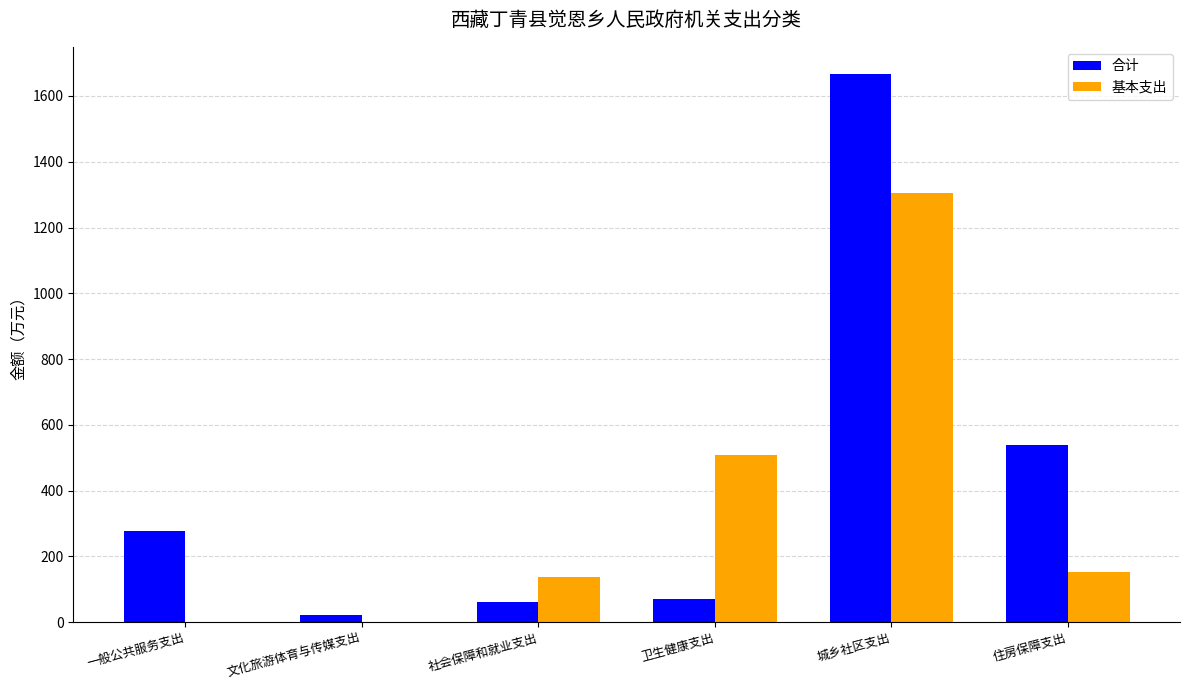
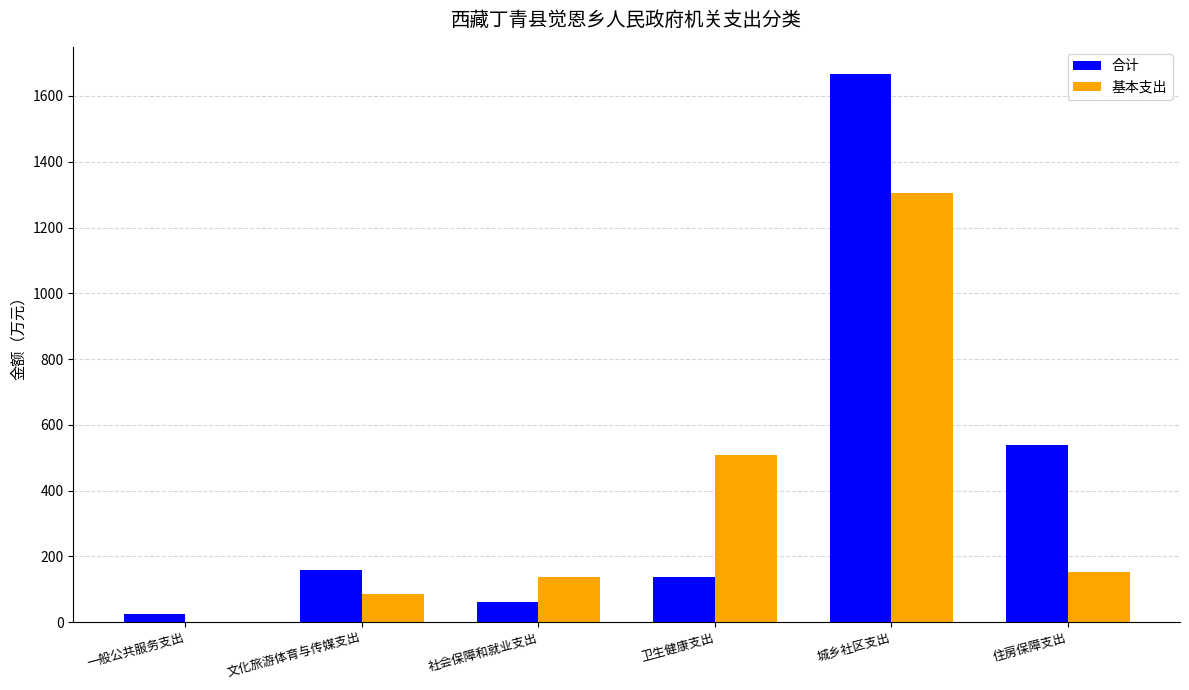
合计, 一般公共服务支出: 280 -> 30
合计, 文化旅游体育与传媒支出: 20 -> 160
基本支出, 文化旅游体育与传媒支出: 0 -> 90
合计, 卫生健康支出: 70 -> 140
